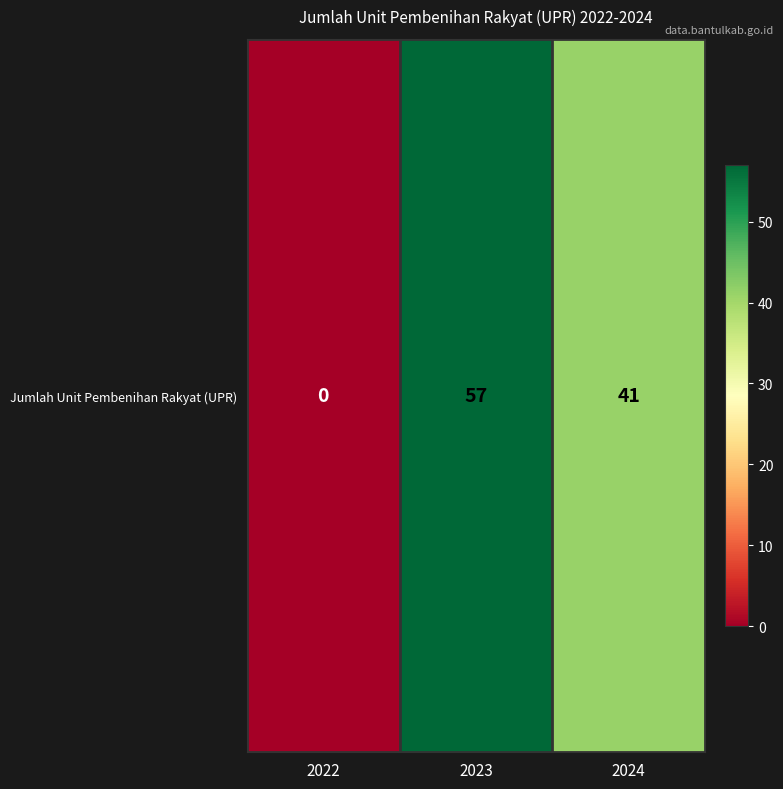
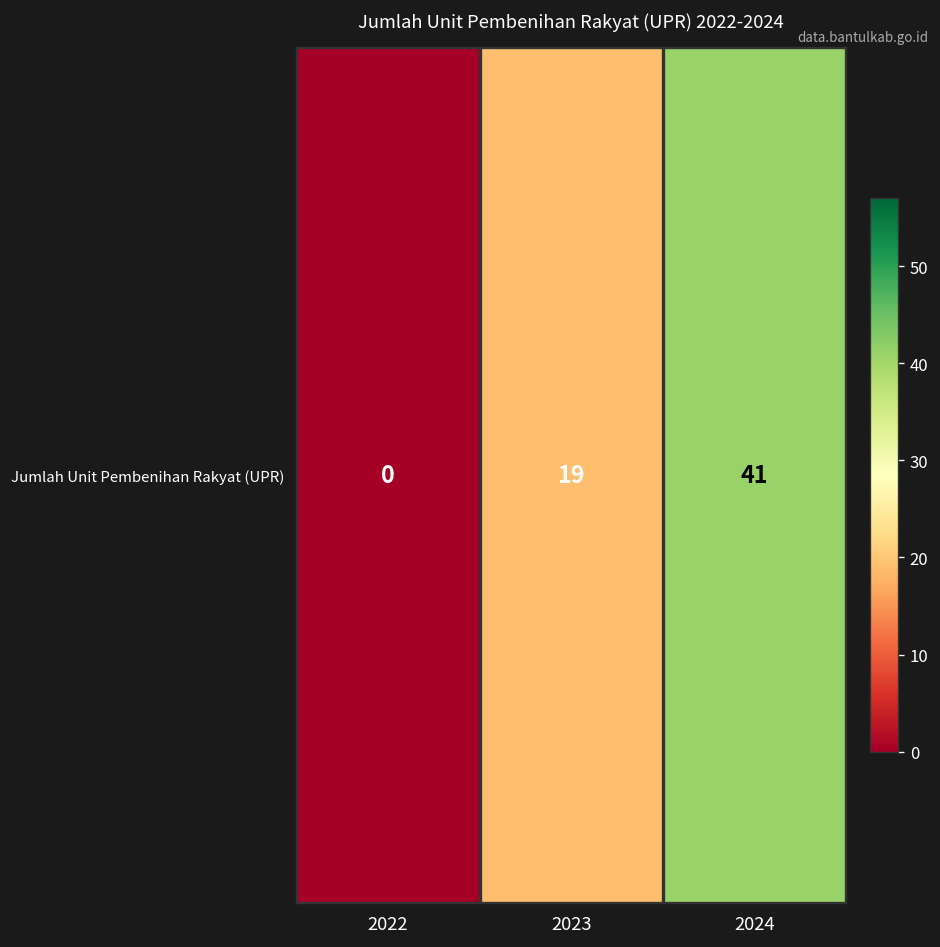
Jumlah Unit Pembenihan Rakyat (UPR), 2023: 57 -> 19
